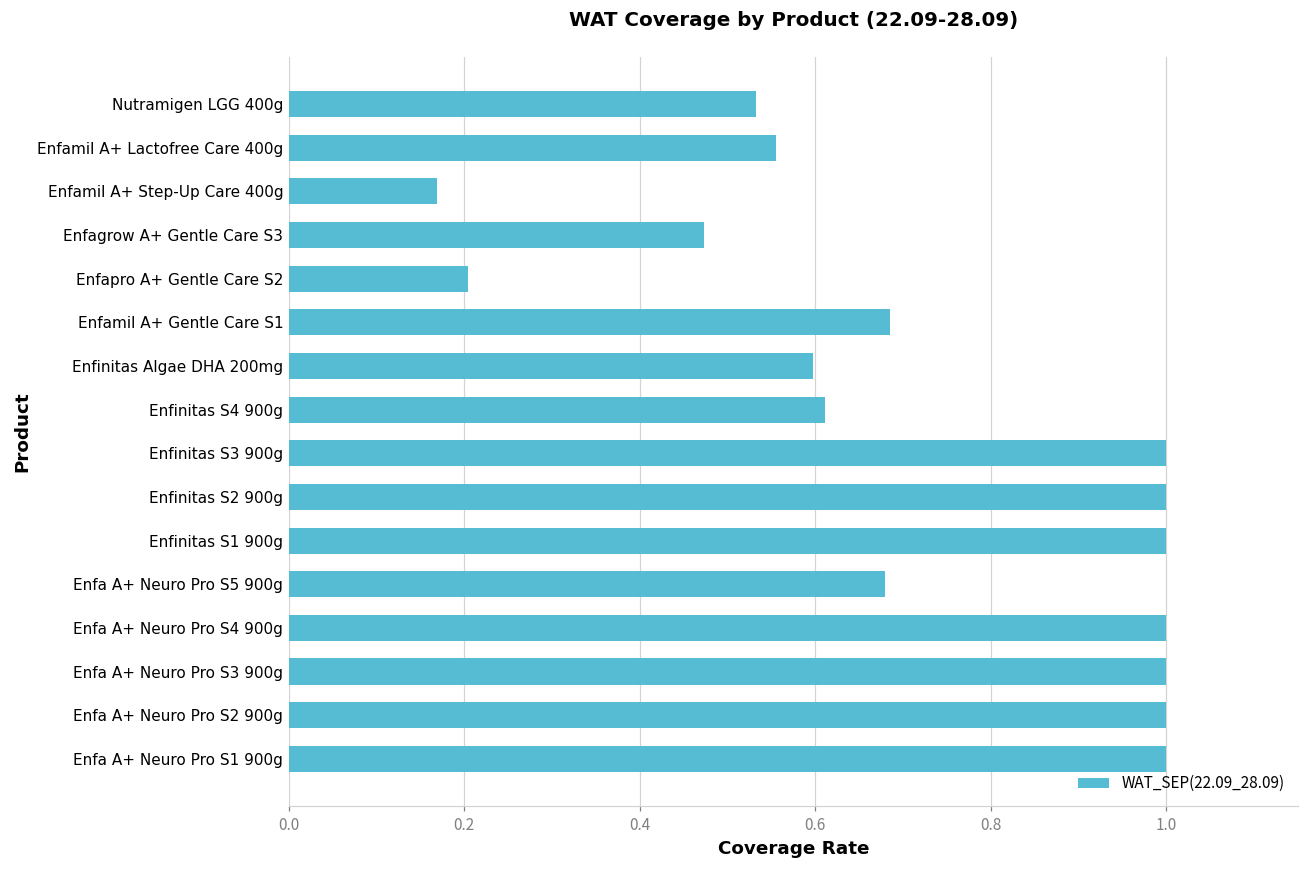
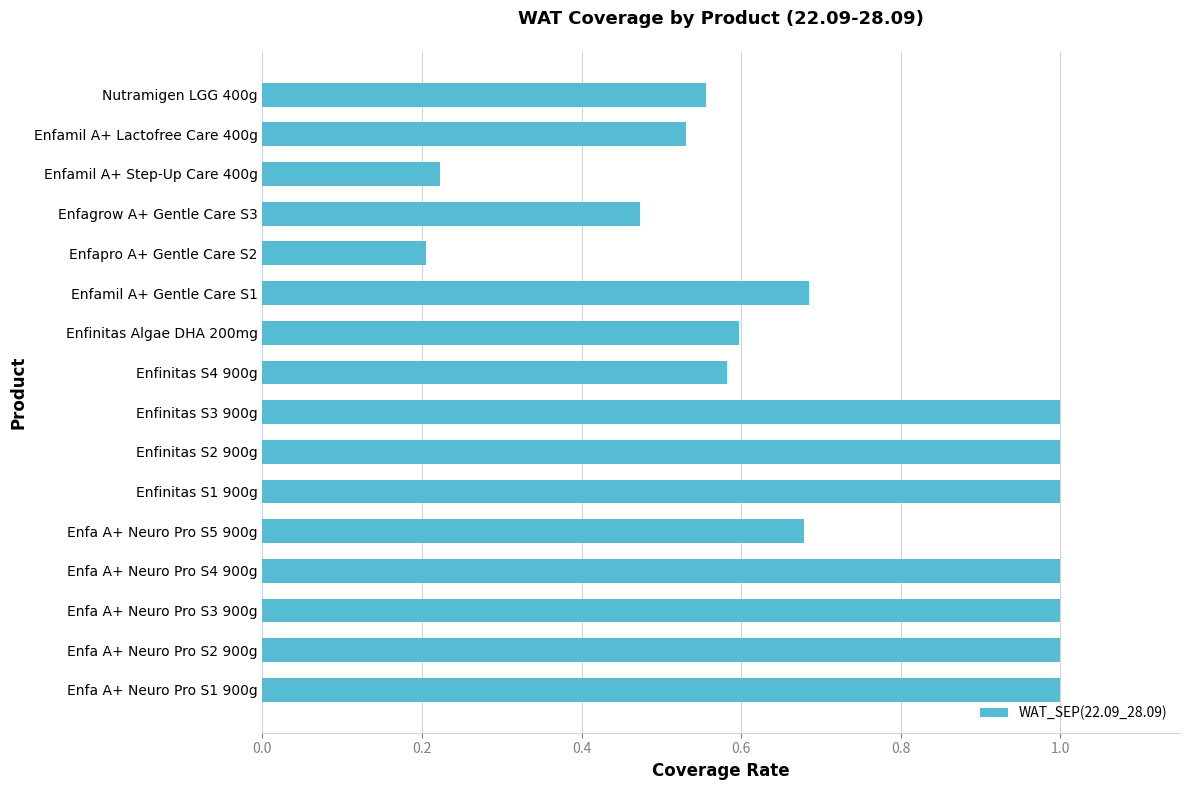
Nutramigen LGG 400g: 0.53 -> 0.56
Enfamil A+ Lactofree Care 400g: 0.56 -> 0.53
Enfamil A+ Step-Up Care 400g: 0.17 -> 0.22
Enfinitas S4 900g: 0.61 -> 0.58
